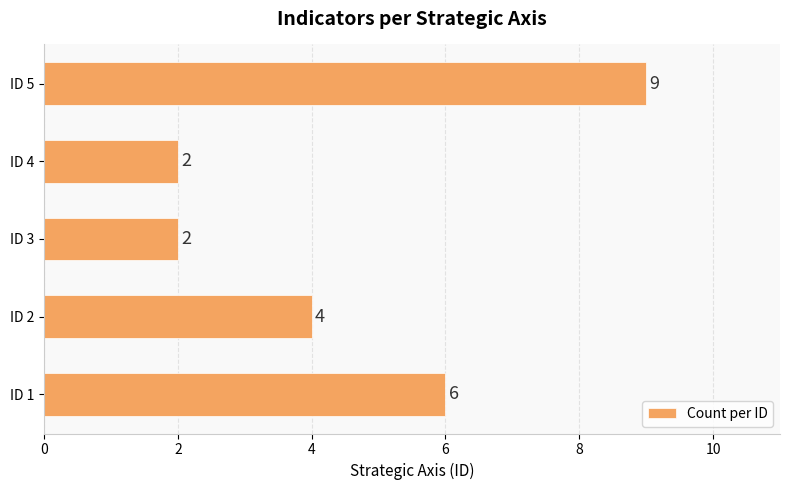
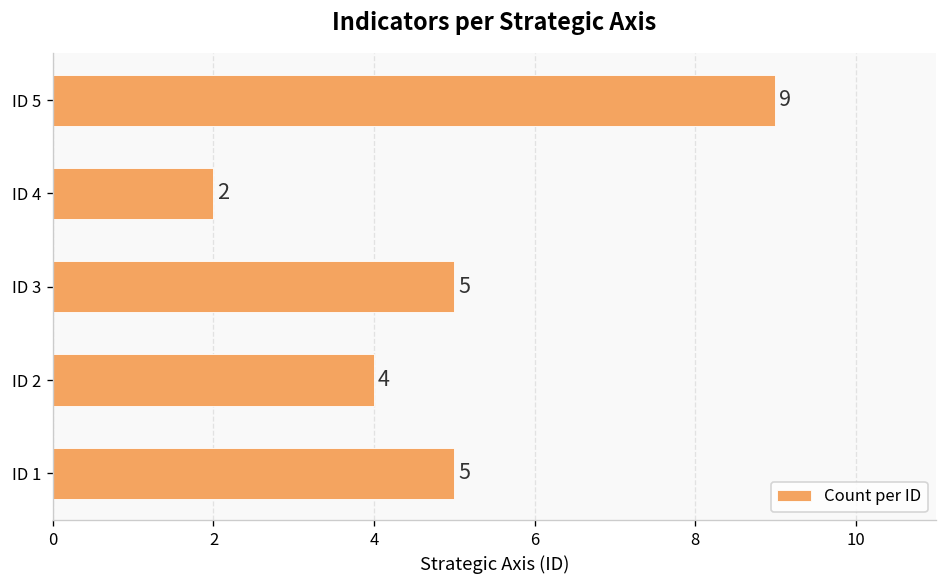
ID 3: 2 -> 5
ID 1: 6 -> 5
